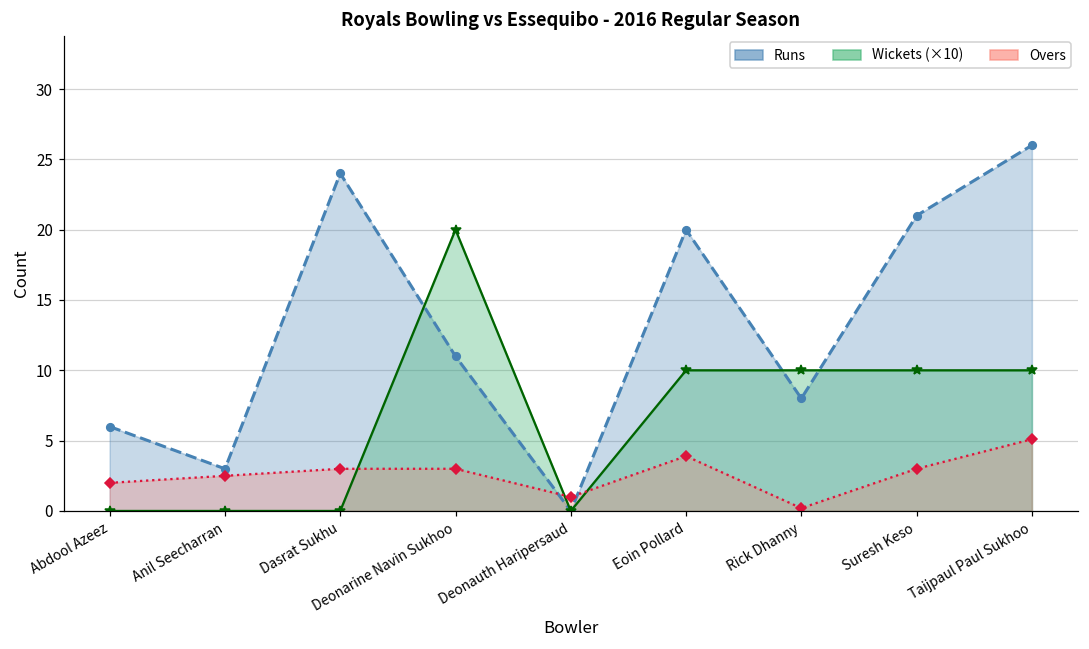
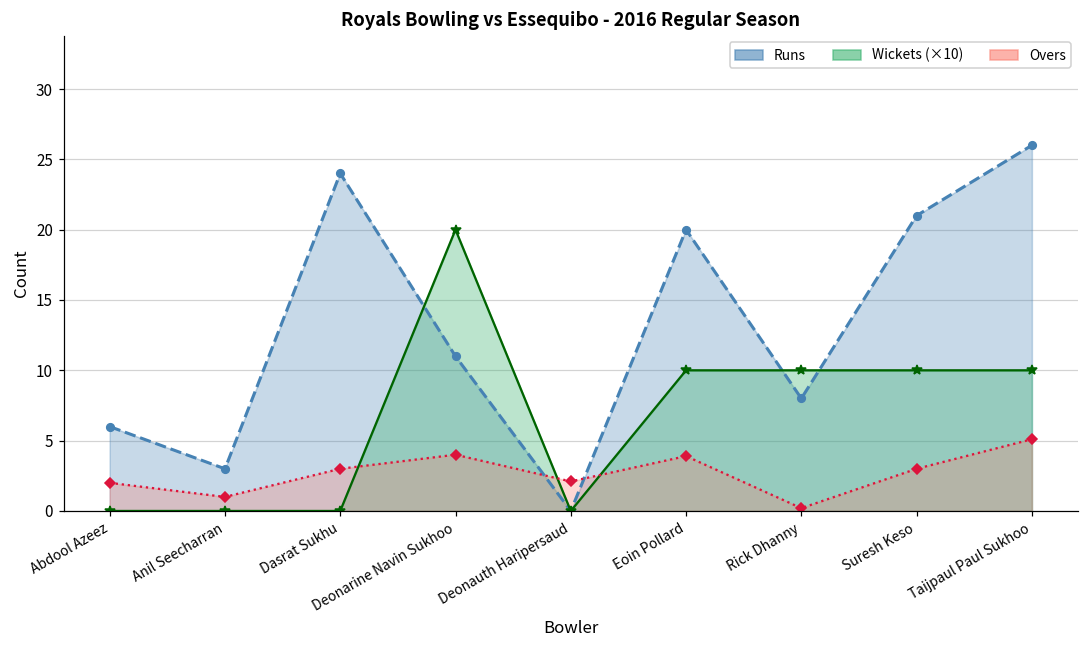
Overs, Anil Seecharran: 2.5 -> 1.0
Overs, Deonarine Navin Sukhoo: 3 -> 4
Overs, Deonauth Haripersaud: 1.0 -> 2.1
